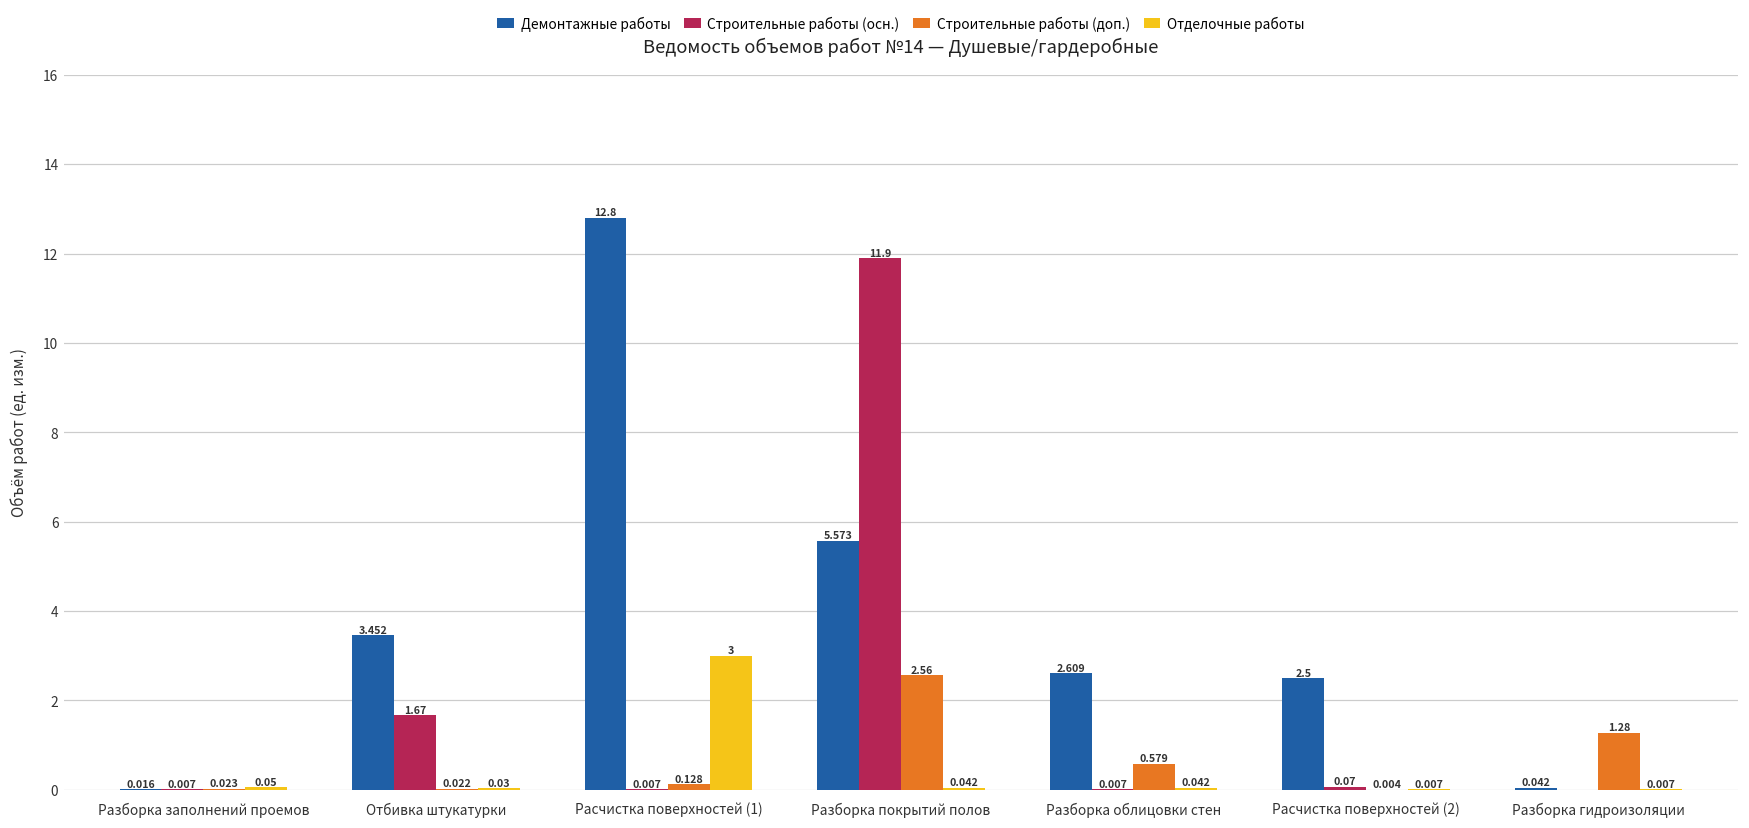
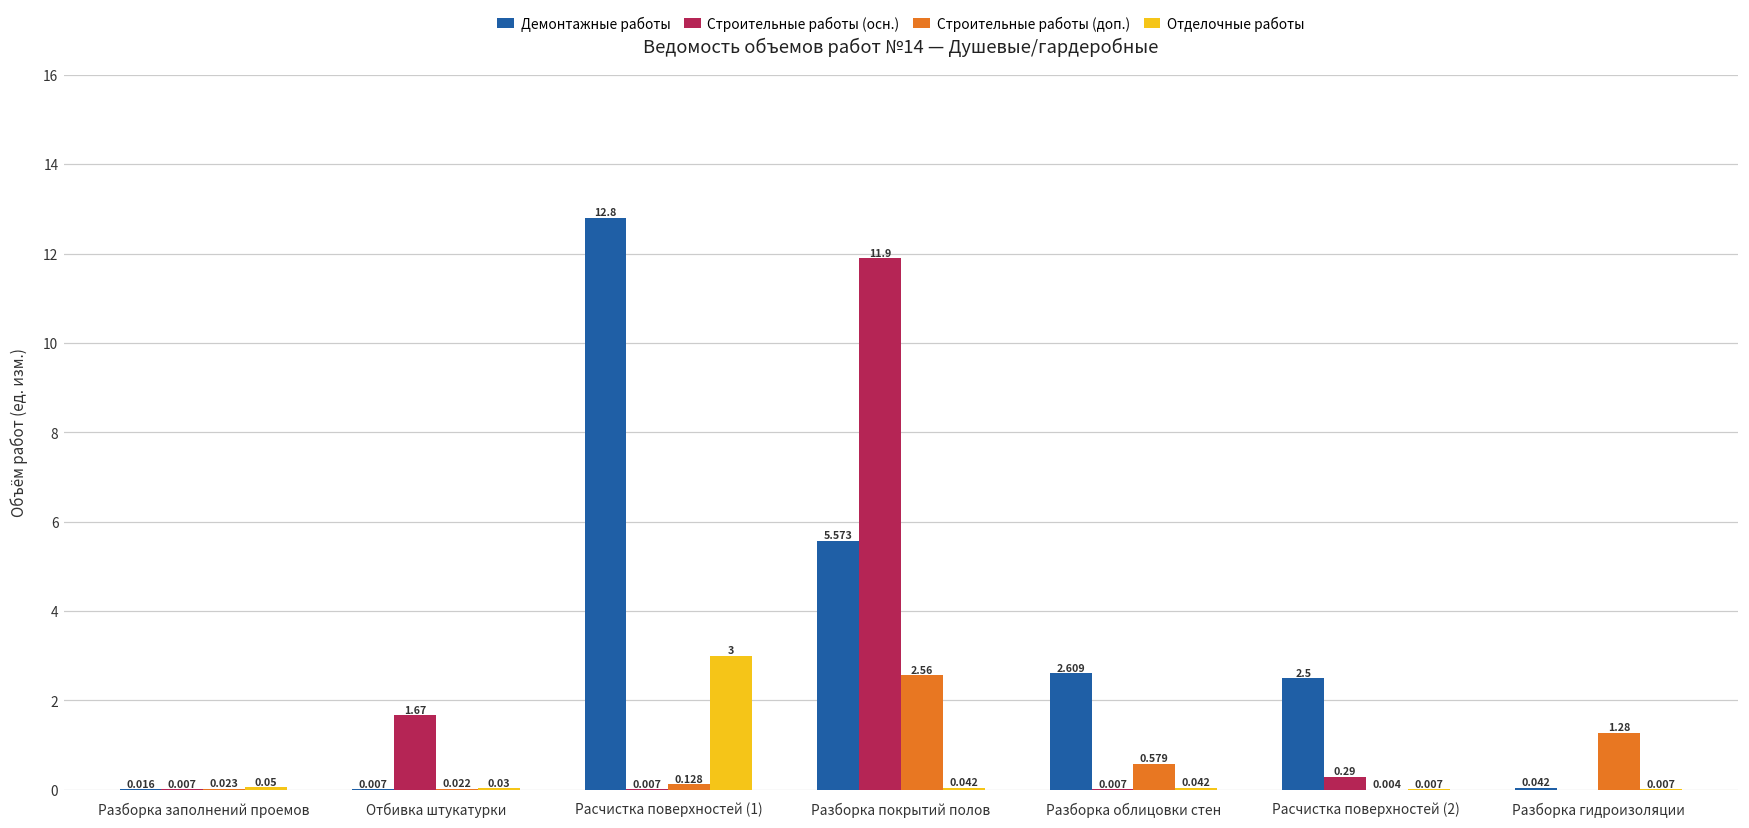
Демонтажные работы, Отбивка штукатурки: 3.452 -> 0.007
Строительные работы (осн.), Расчистка поверхностей (2): 0.07 -> 0.29
